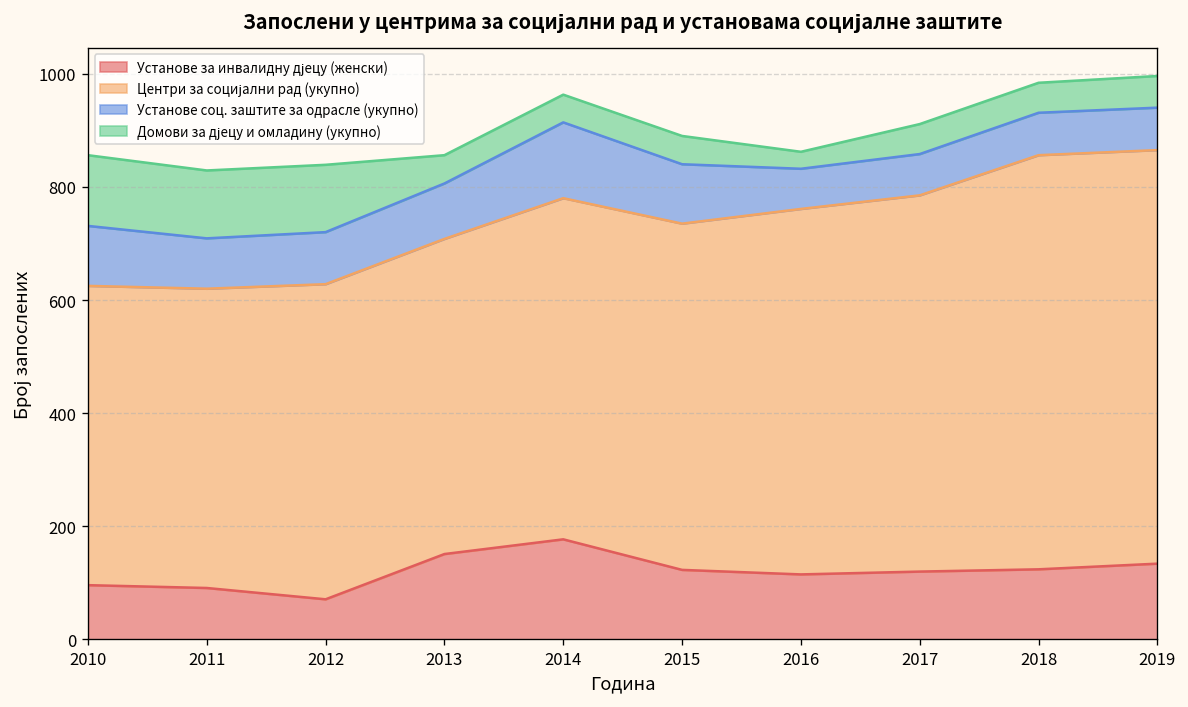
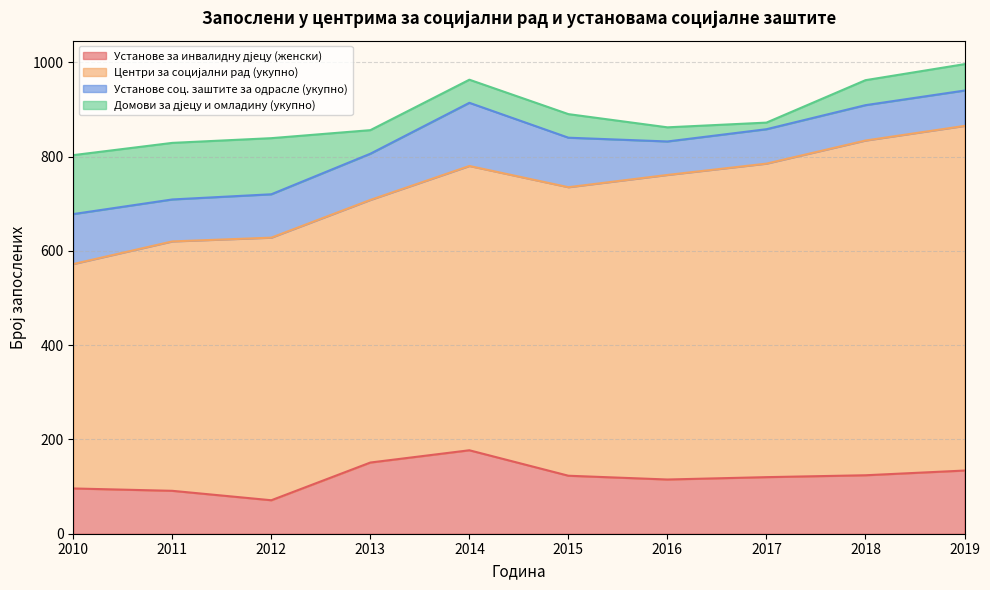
Центри за социјални рад (укупно), 2010: 530 -> 480
Домови за дјецу и омладину (укупно), 2017: 50 -> 10
Центри за социјални рад (укупно), 2018: 730 -> 710
